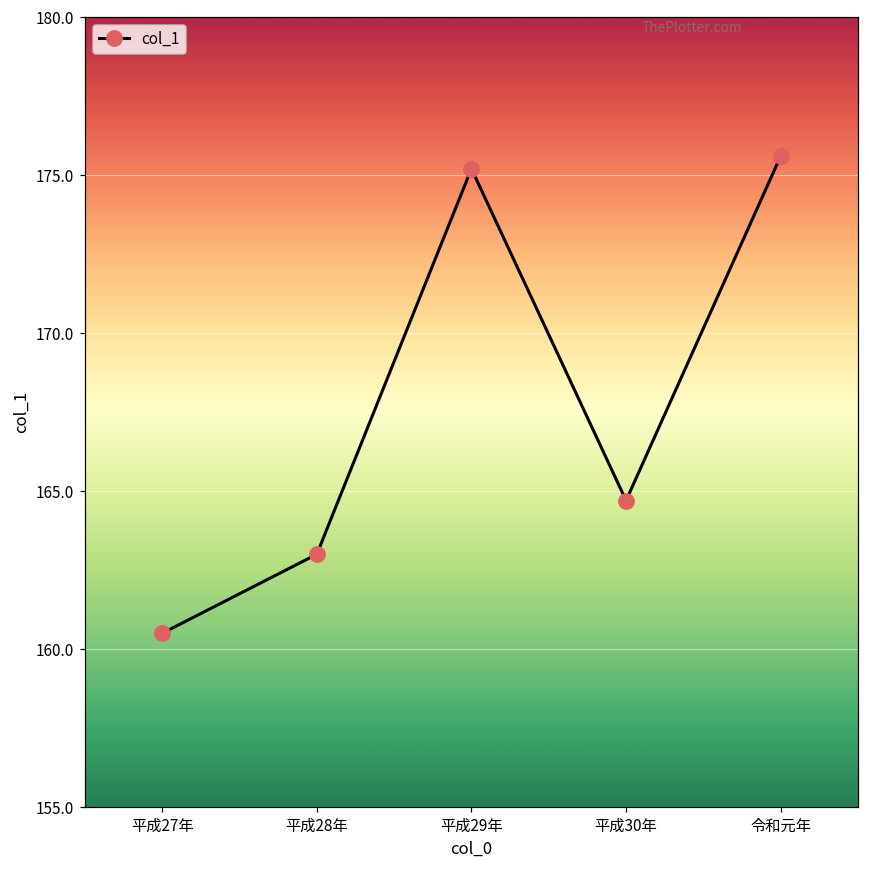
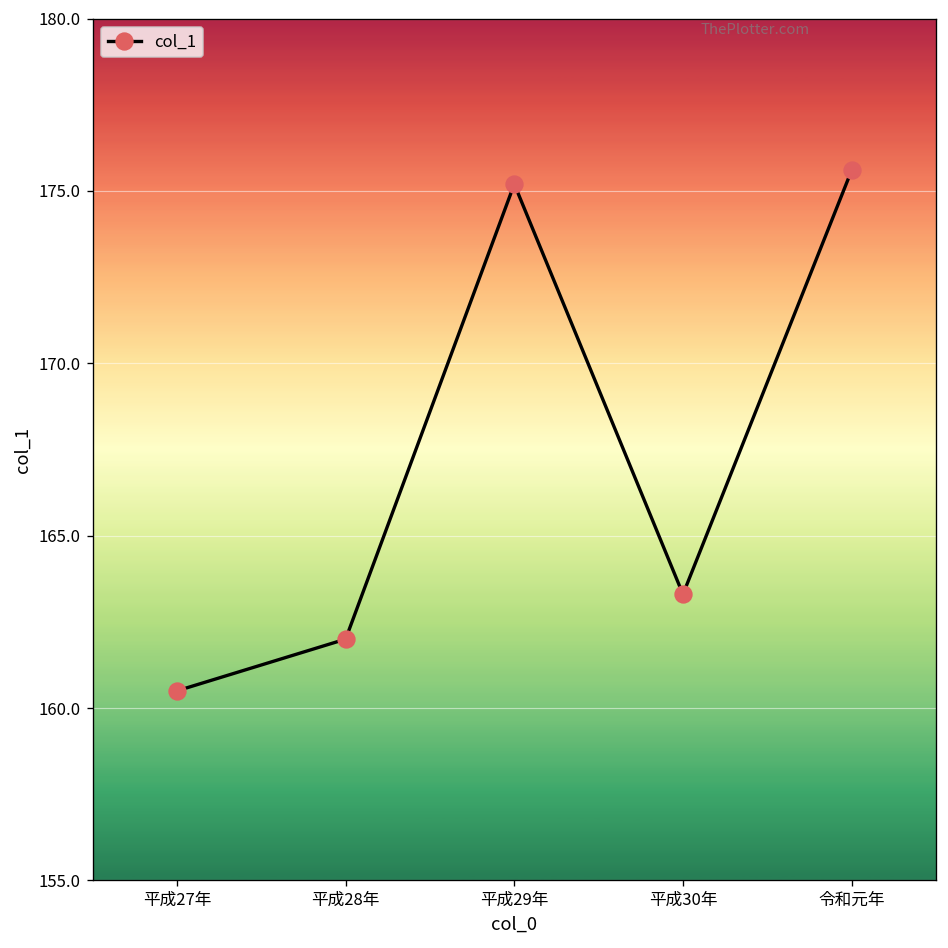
平成28年: 163 -> 162
平成30年: 164.7 -> 163.3
